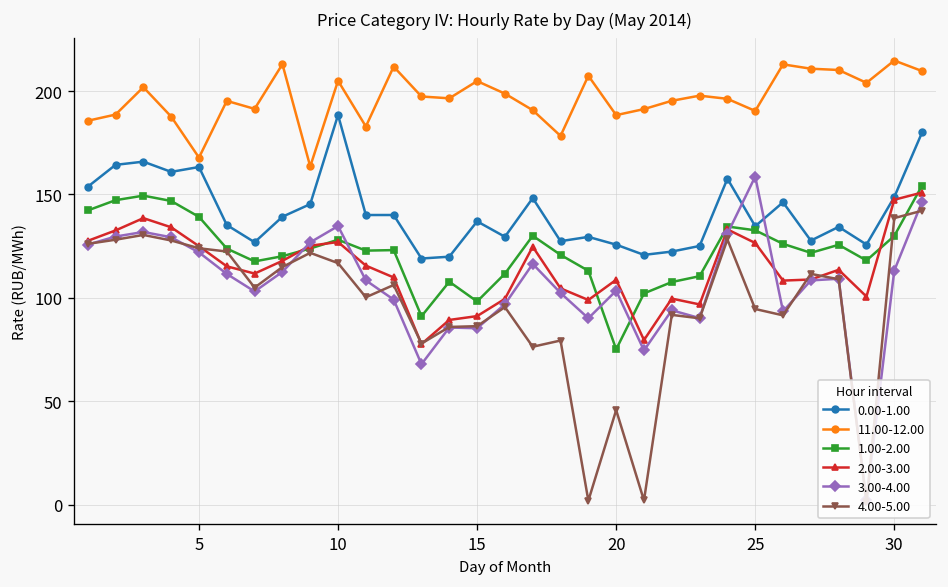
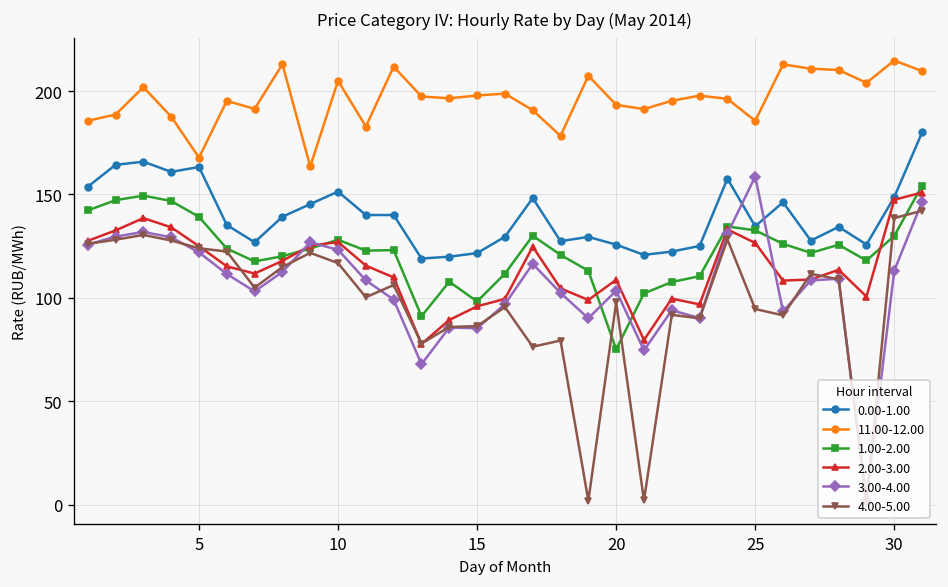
0.00-1.00, 10: 188 -> 151
3.00-4.00, 10: 135 -> 123
0.00-1.00, 15: 137 -> 122
11.00-12.00, 15: 205 -> 198
2.00-3.00, 15: 91 -> 96
11.00-12.00, 20: 188 -> 193
4.00-5.00, 20: 46 -> 98
11.00-12.00, 25: 190 -> 186
